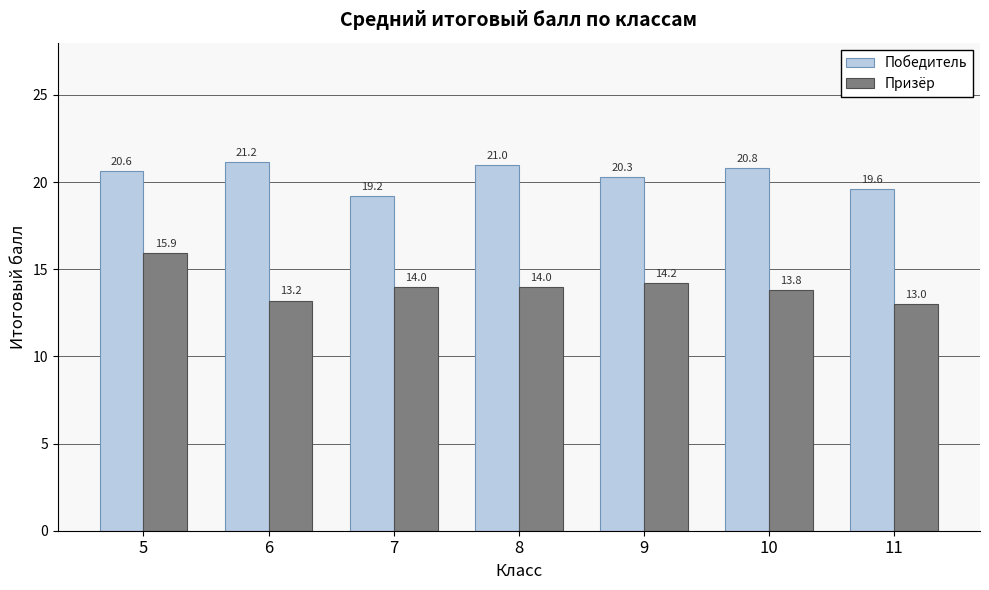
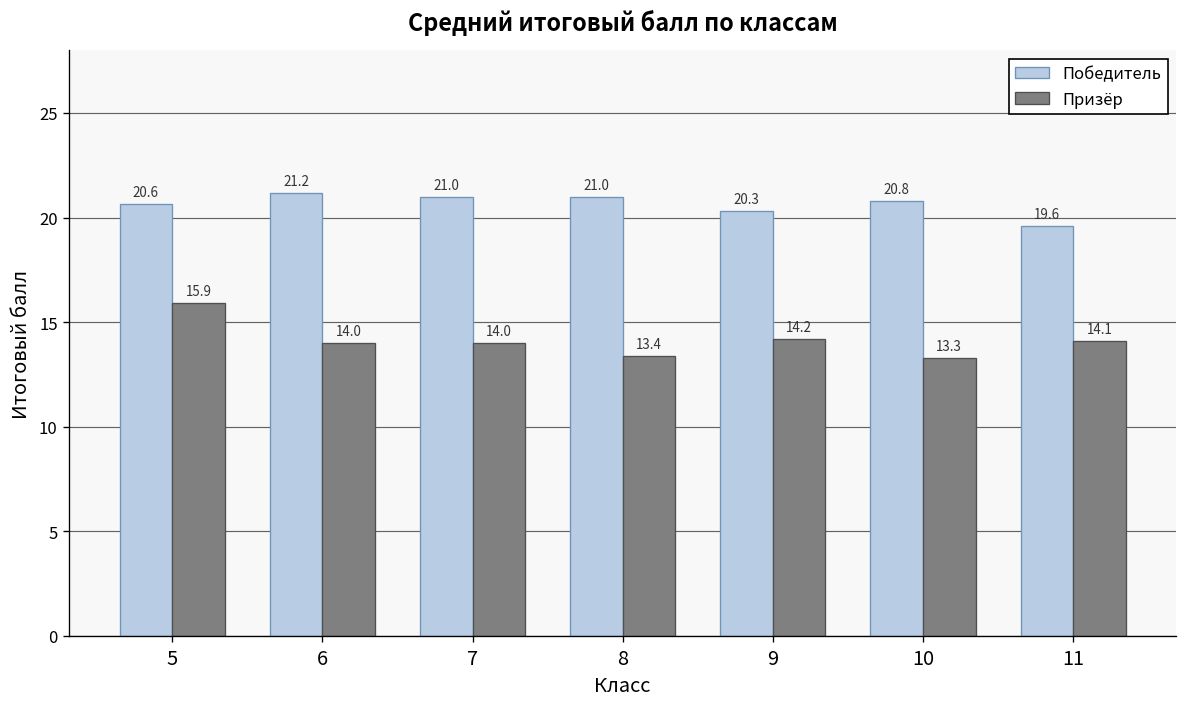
Призёр, 6: 13.2 -> 14.0
Победитель, 7: 19.2 -> 21.0
Призёр, 8: 14.0 -> 13.4
Призёр, 10: 13.8 -> 13.3
Призёр, 11: 13.0 -> 14.1
